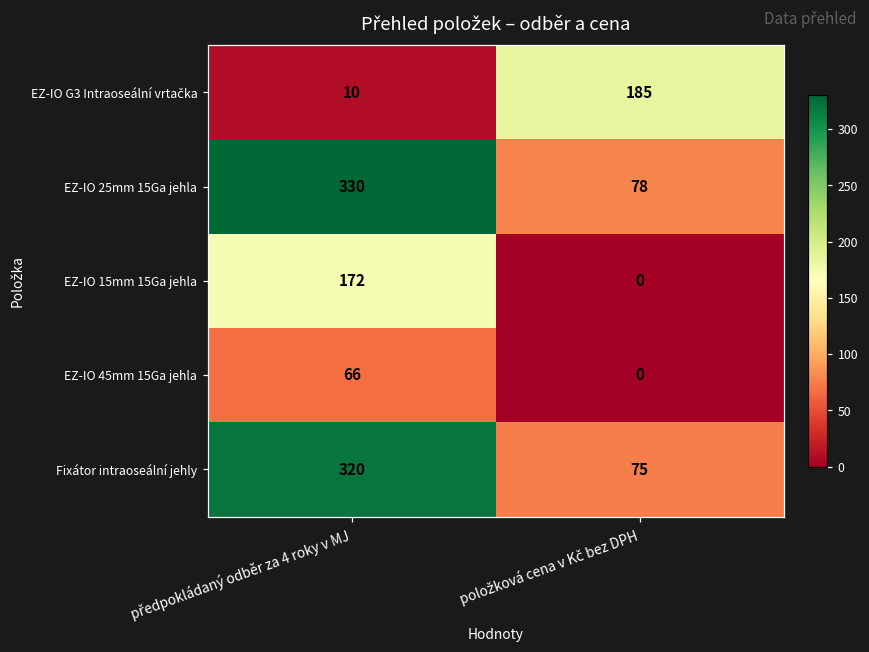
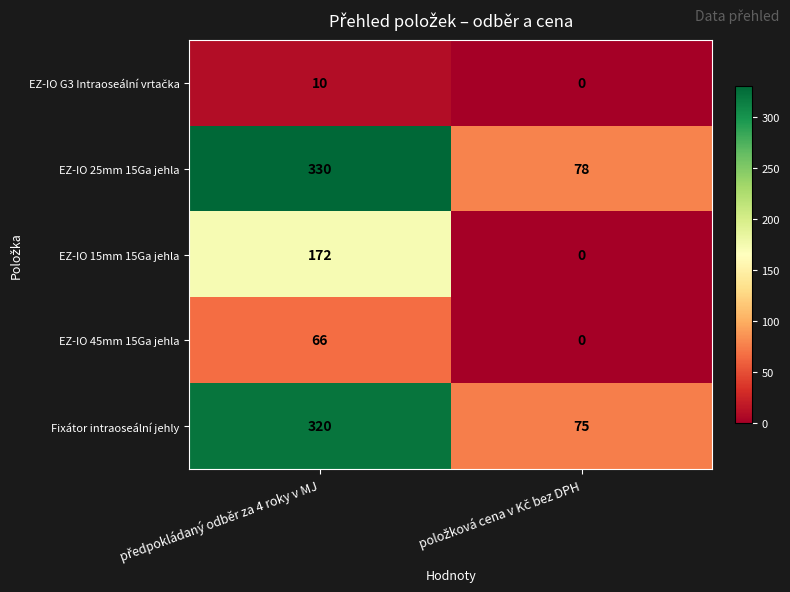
EZ-IO G3 Intraoseální vrtačka, položková cena v Kč bez DPH: 185 -> 0
